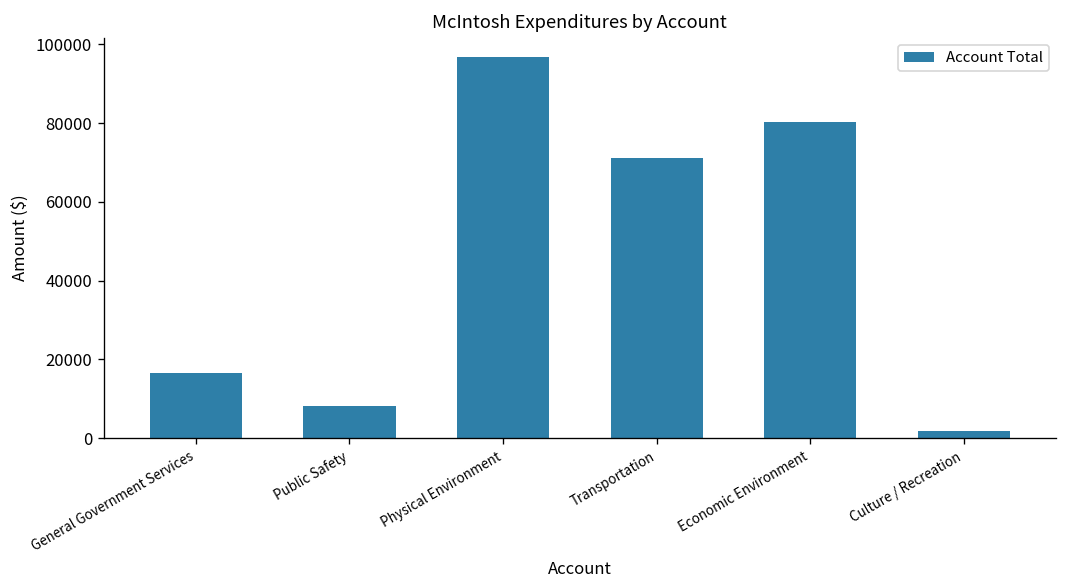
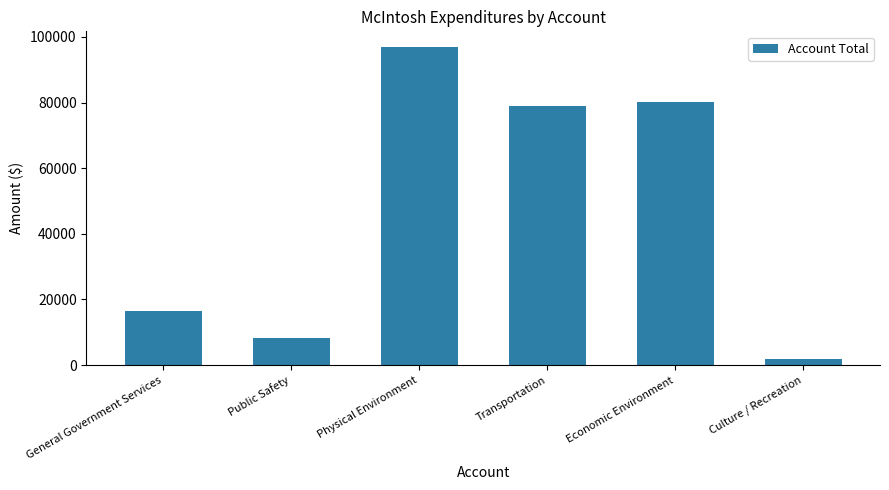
Transportation: 71000 -> 79000
